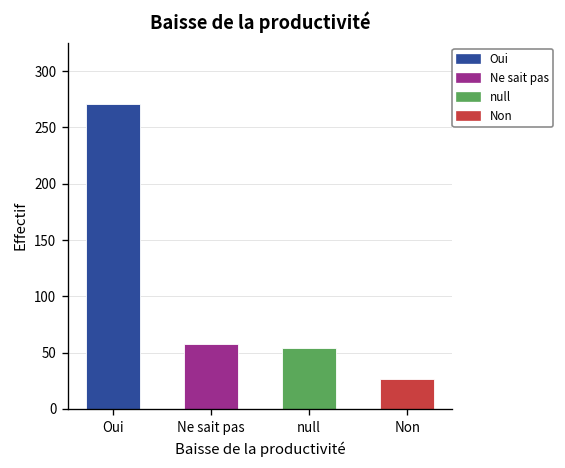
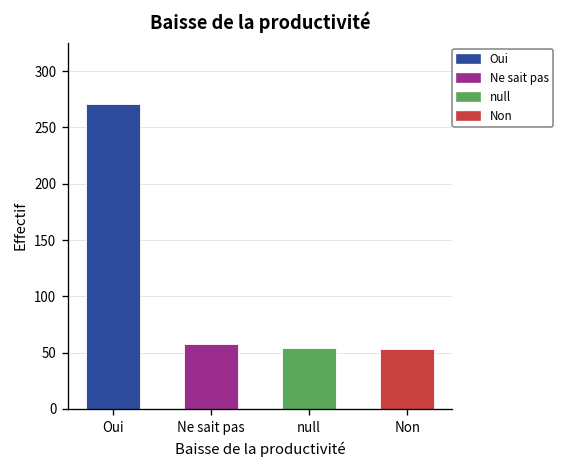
Non: 30 -> 50
